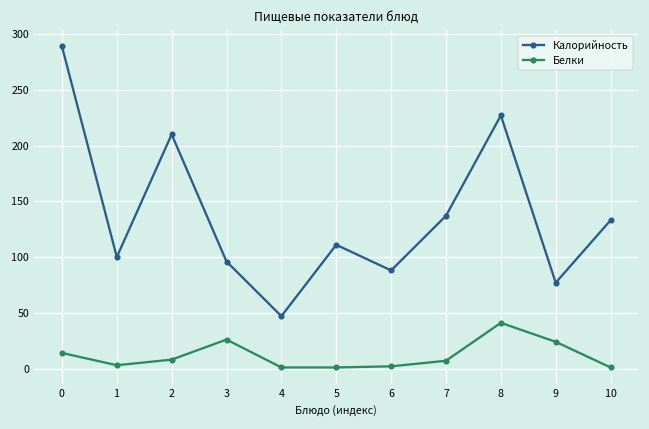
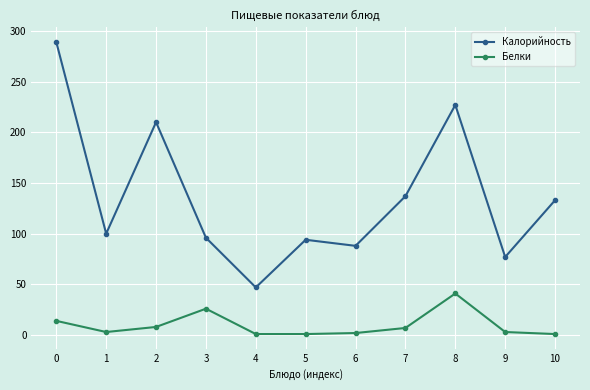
Калорийность, 5: 111 -> 94
Белки, 9: 24 -> 3
